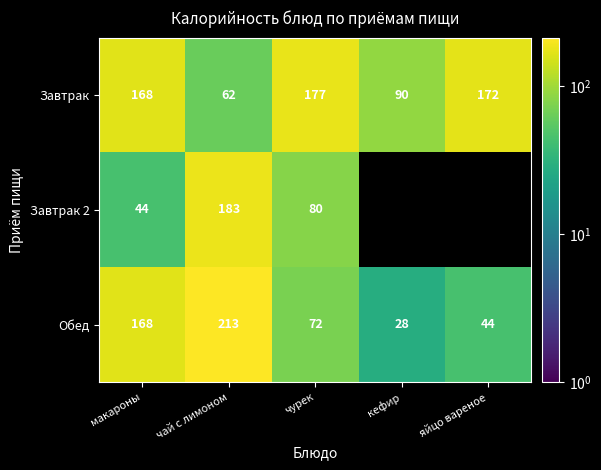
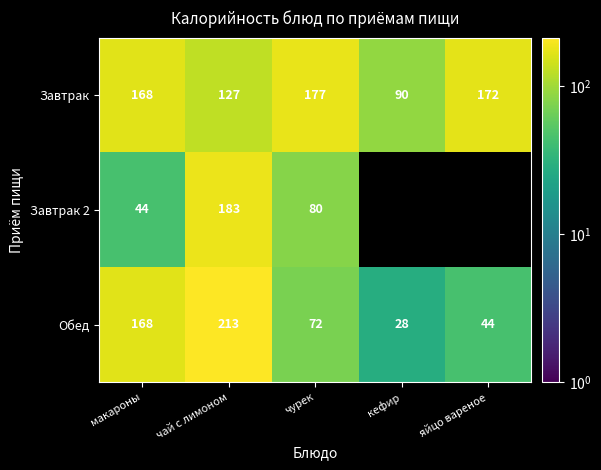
Завтрак, чай с лимоном: 62 -> 127
